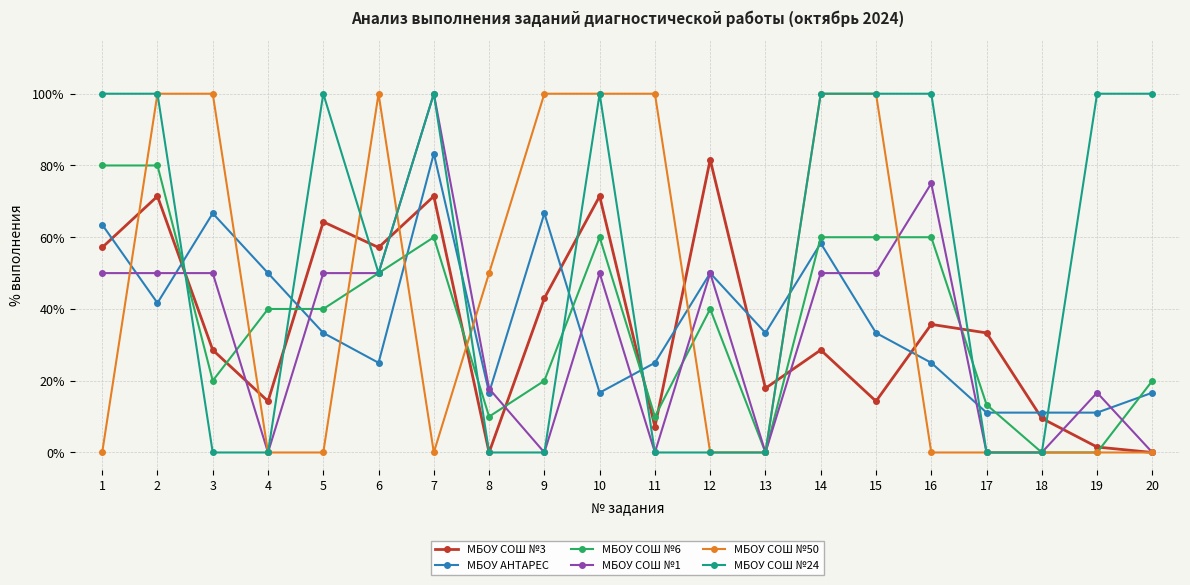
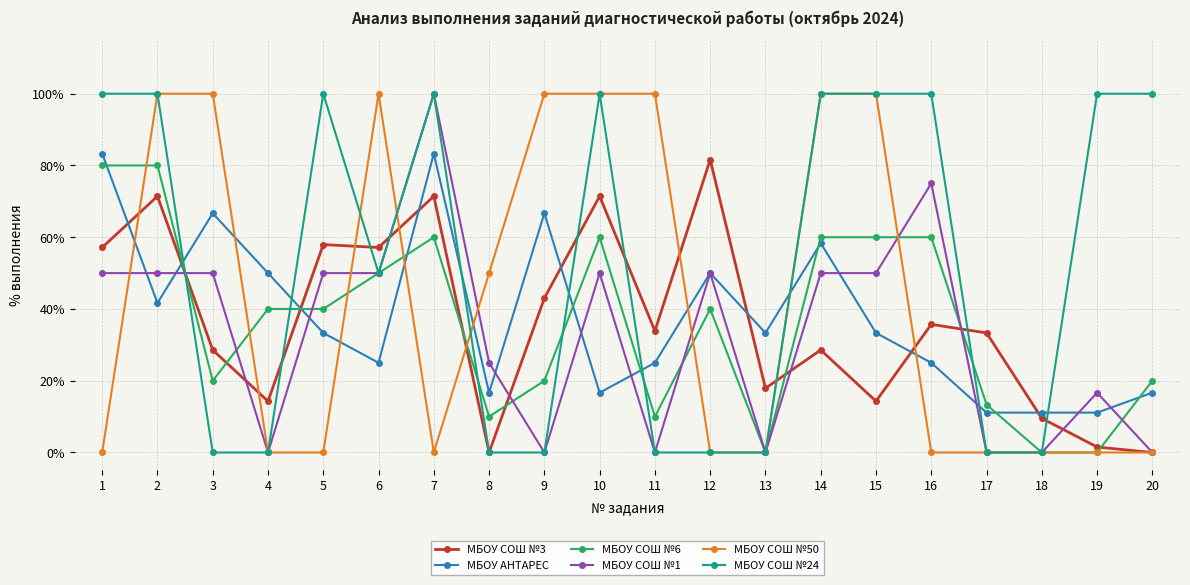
МБОУ АНТАРЕС, 1: 64% -> 83%
МБОУ СОШ №3, 5: 64% -> 58%
МБОУ СОШ №1, 8: 18% -> 25%
МБОУ СОШ №3, 11: 7% -> 34%
